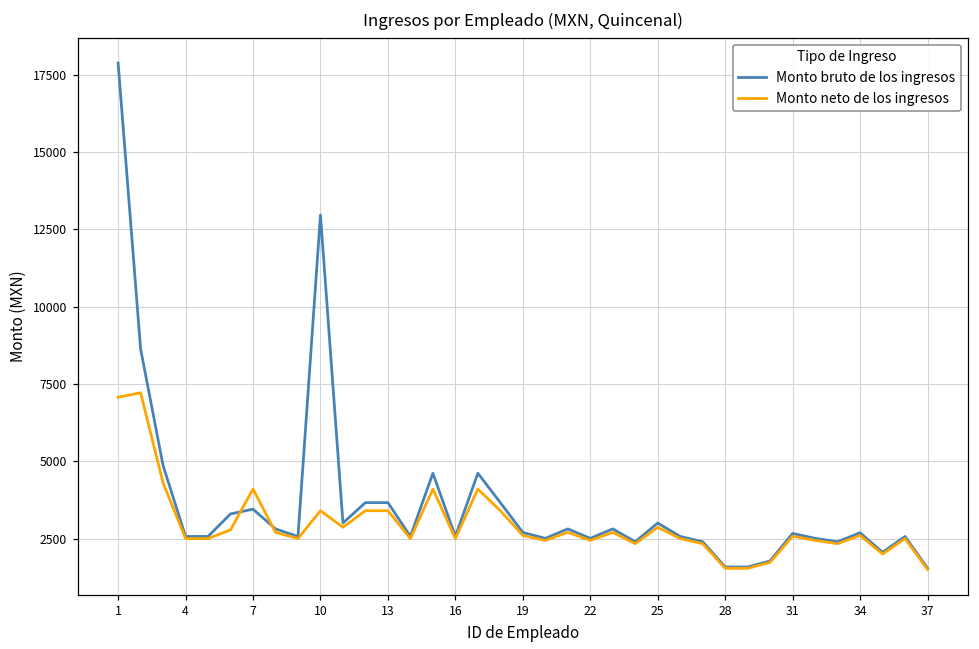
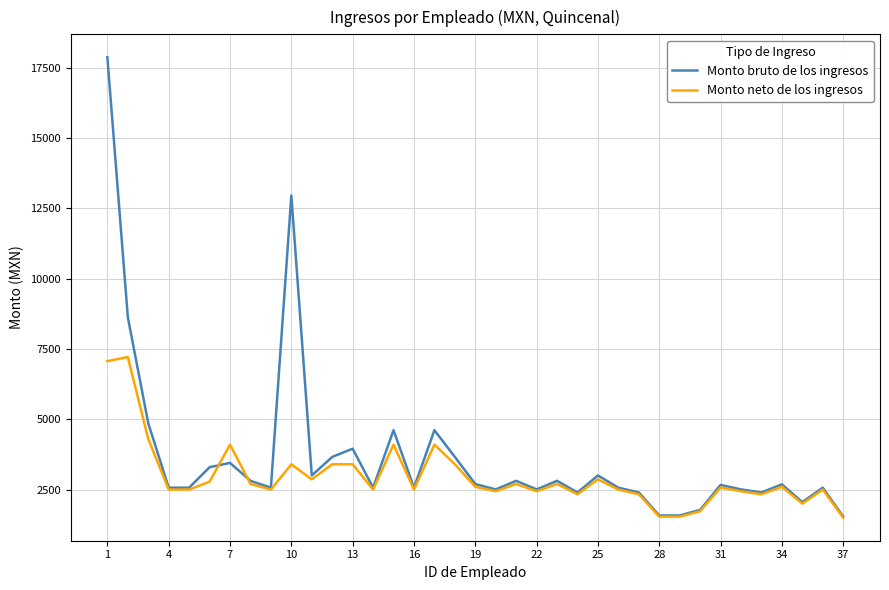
Monto bruto de los ingresos, 13: 3700 -> 4000
